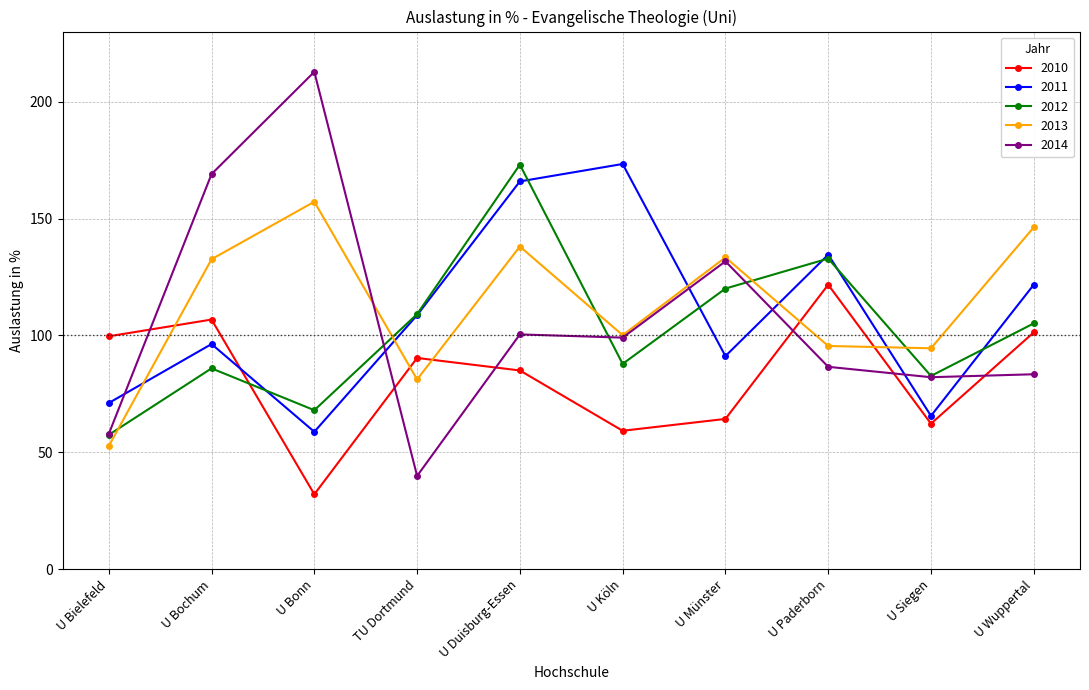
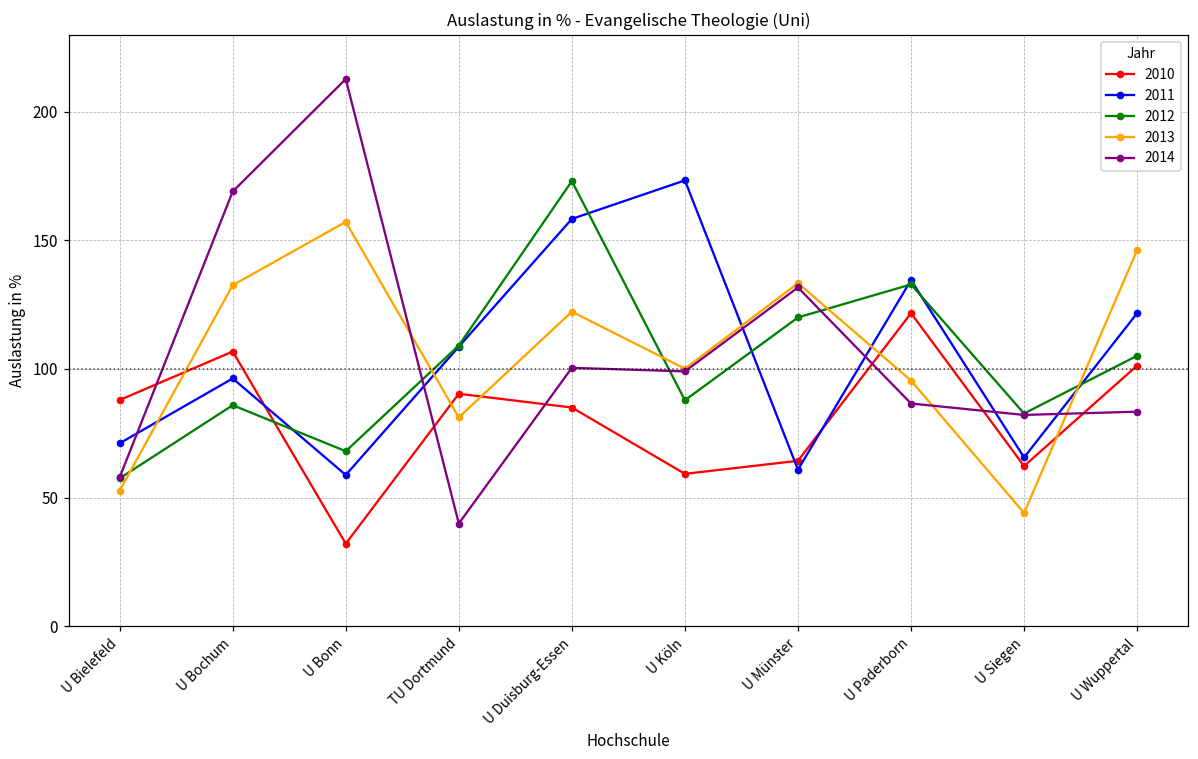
2010, U Bielefeld: 100 -> 88
2011, U Duisburg-Essen: 166 -> 158
2013, U Duisburg-Essen: 138 -> 122
2011, U Münster: 91 -> 61
2013, U Siegen: 94 -> 44
